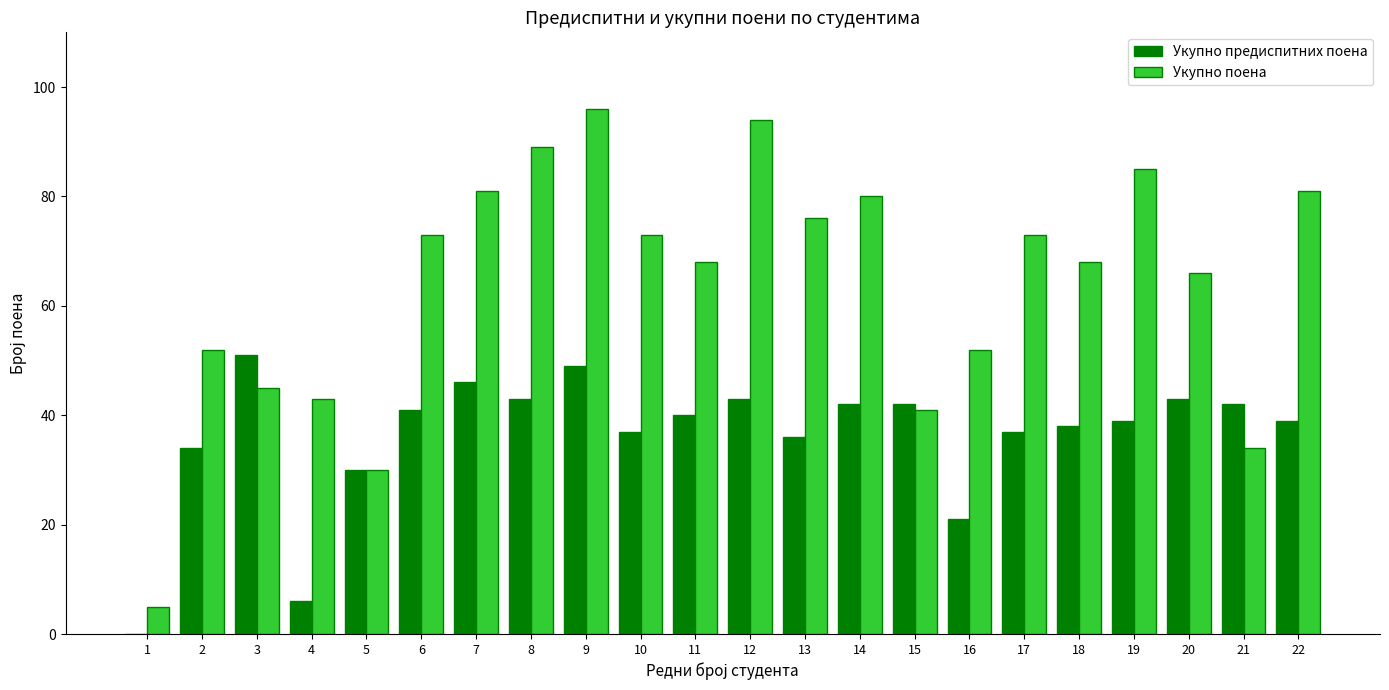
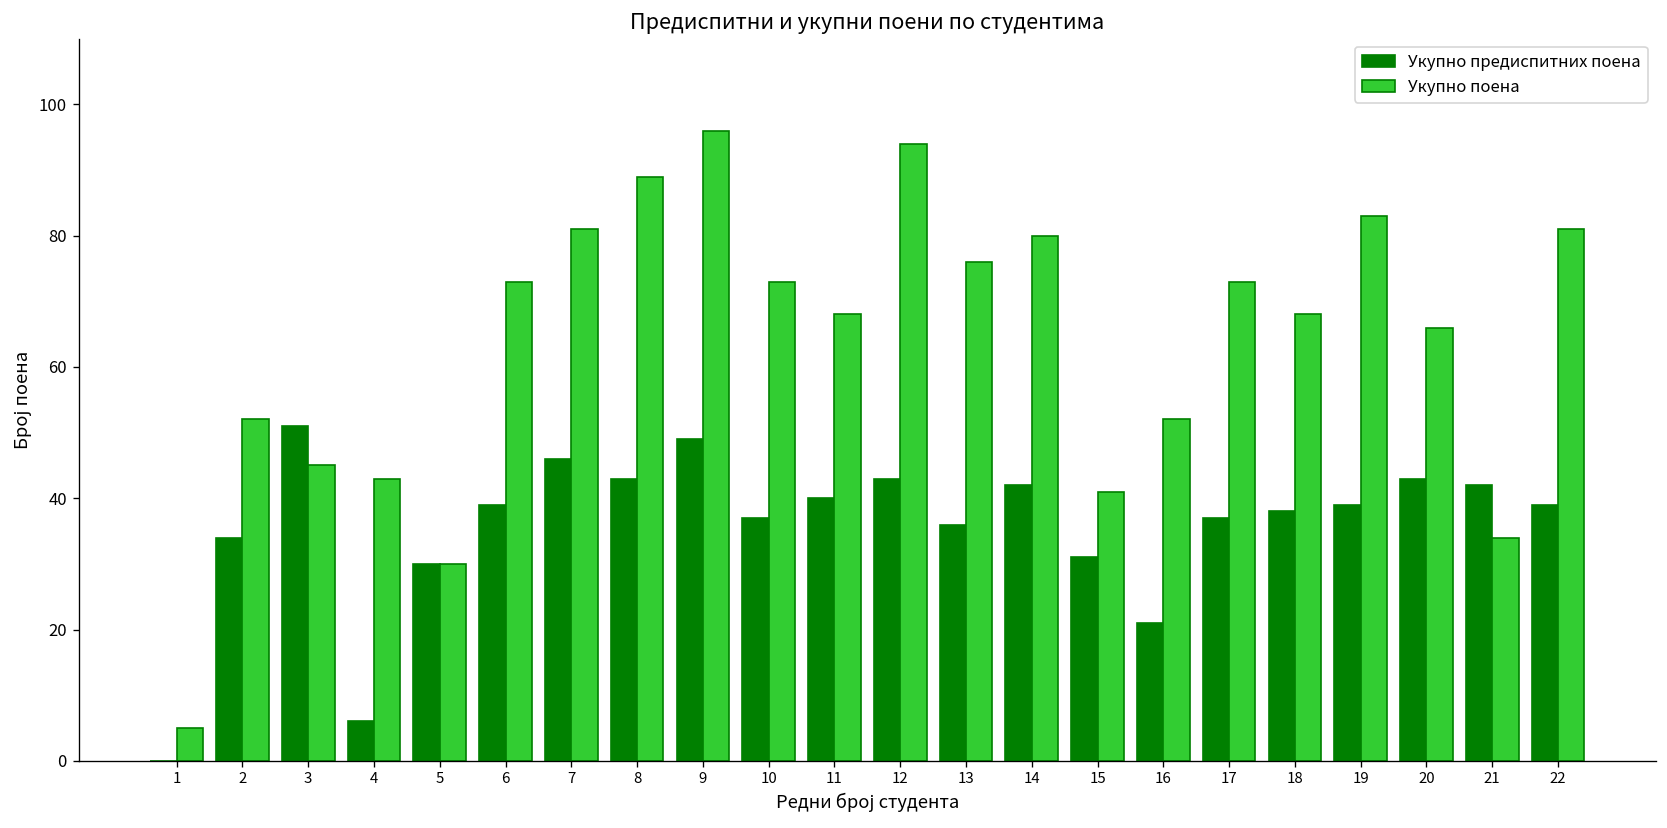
Укупно предиспитних поена, 6: 41 -> 39
Укупно предиспитних поена, 15: 42 -> 31
Укупно поена, 19: 85 -> 83
